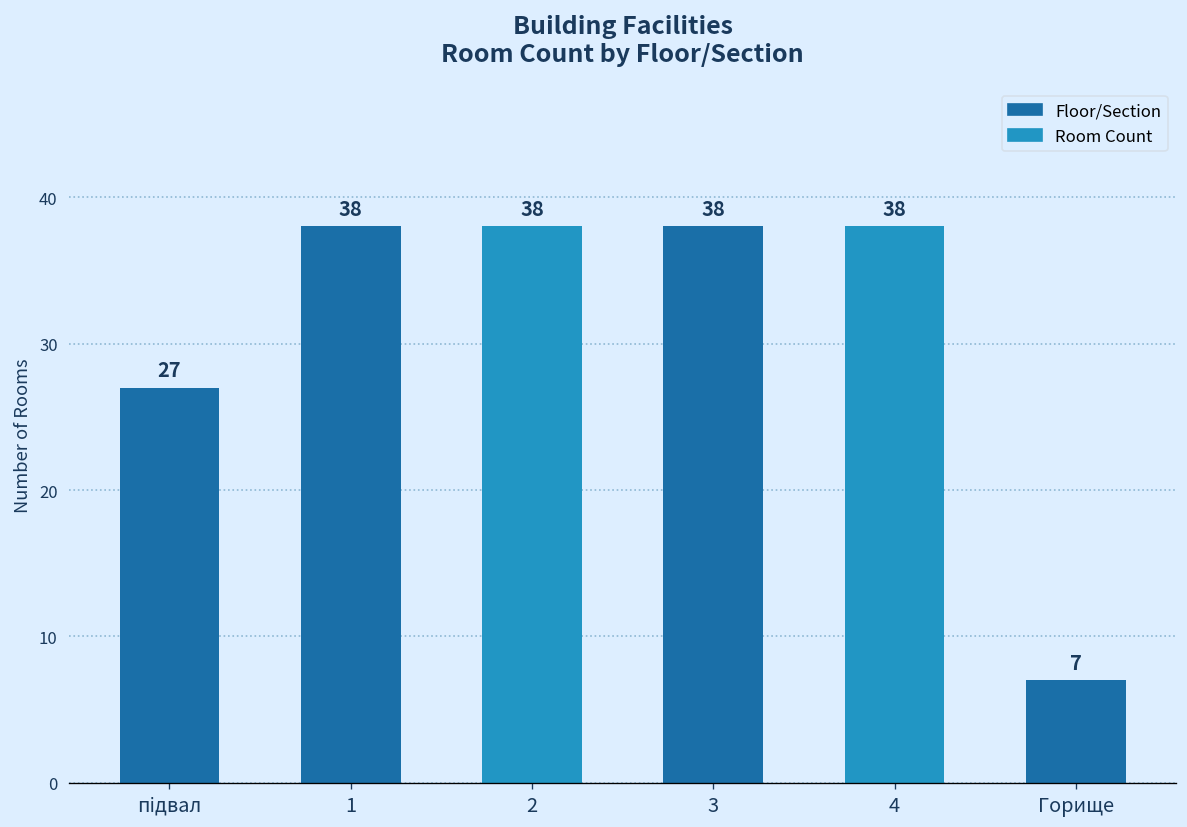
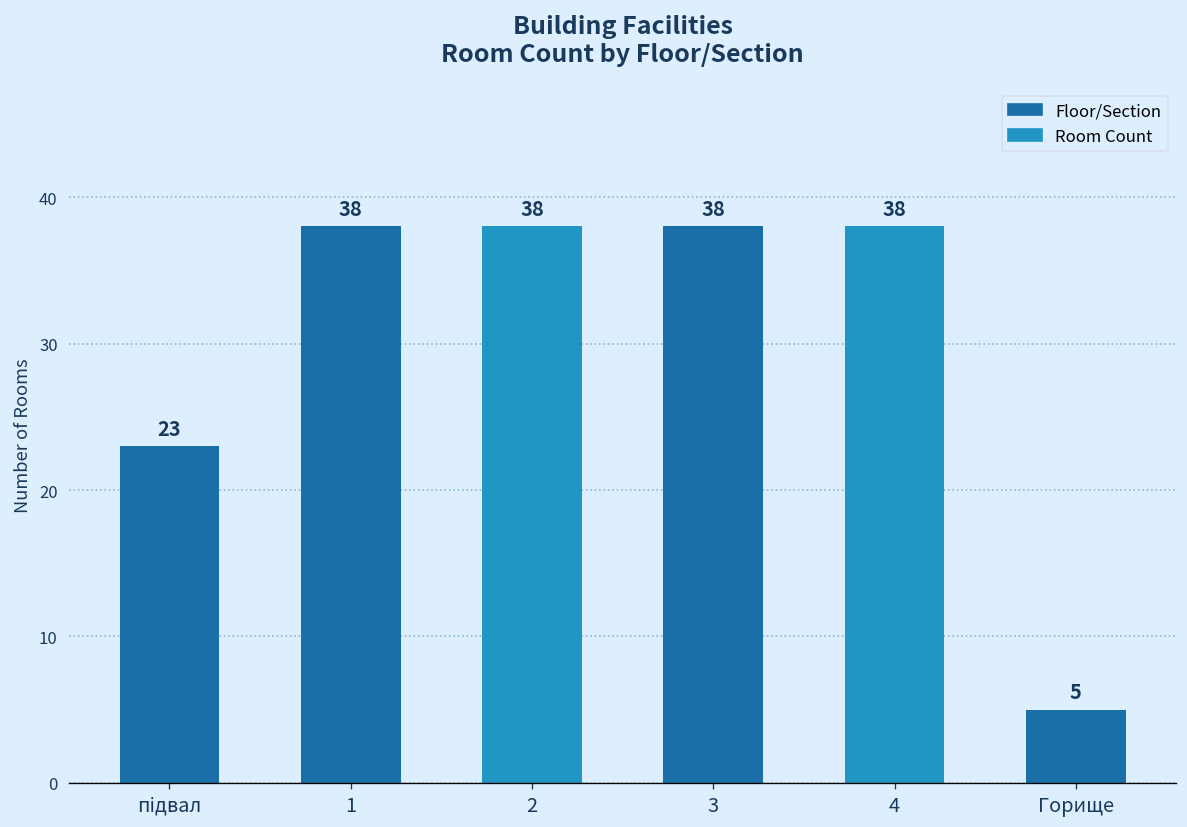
підвал: 27 -> 23
Горище: 7 -> 5
